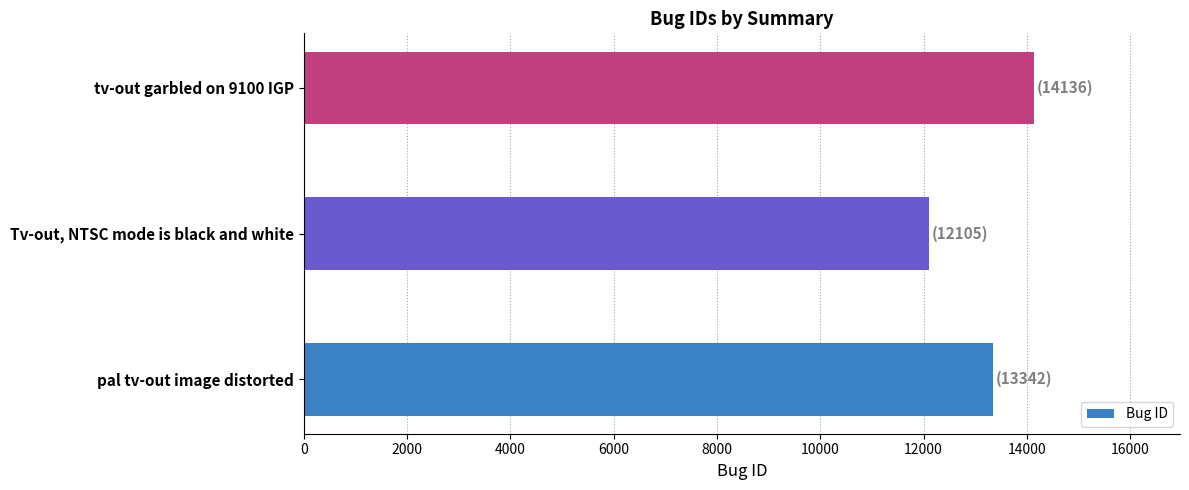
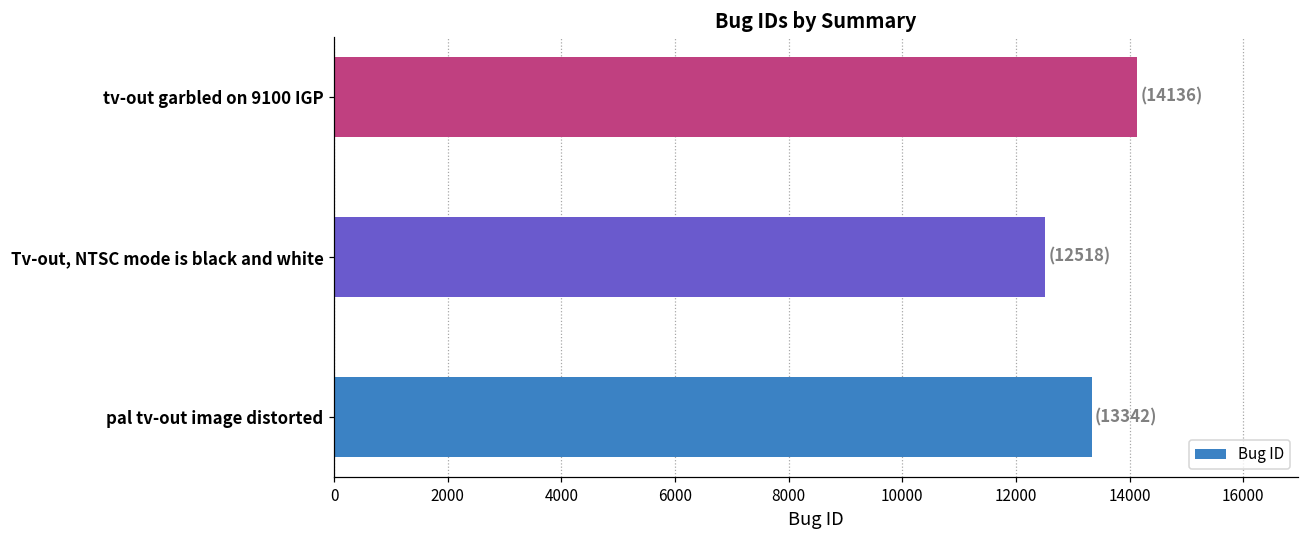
Tv-out, NTSC mode is black and white: (12105) -> (12518)
